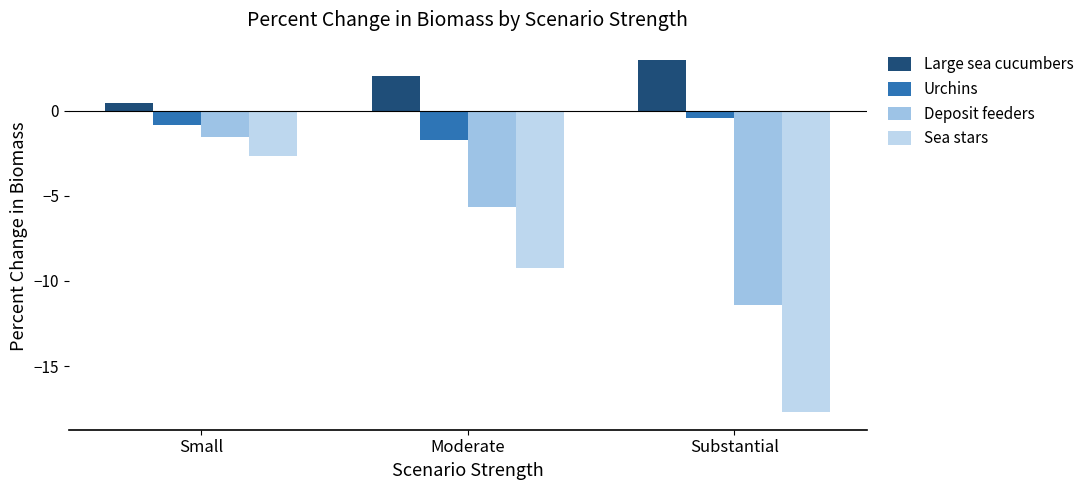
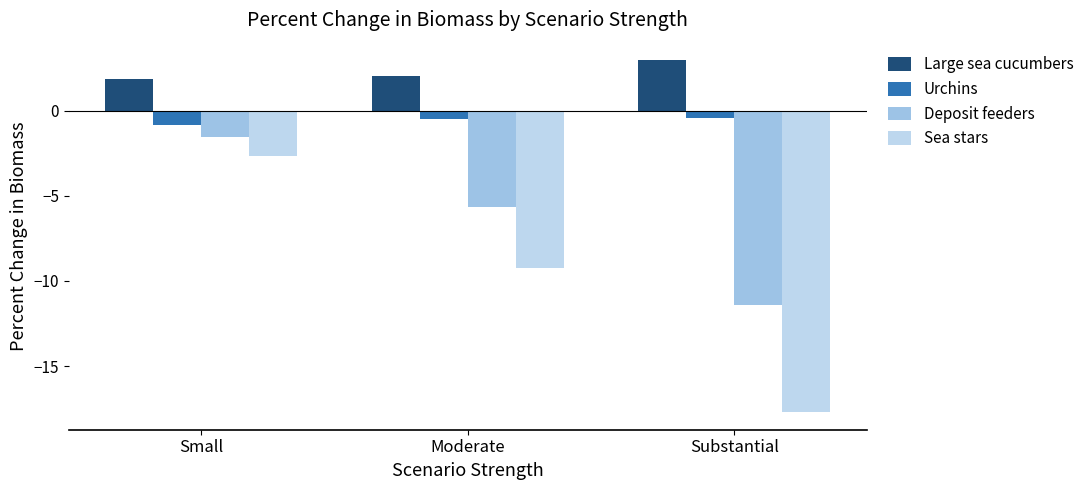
Large sea cucumbers, Small: 0.5 -> 1.9
Urchins, Moderate: -1.7 -> -0.5
